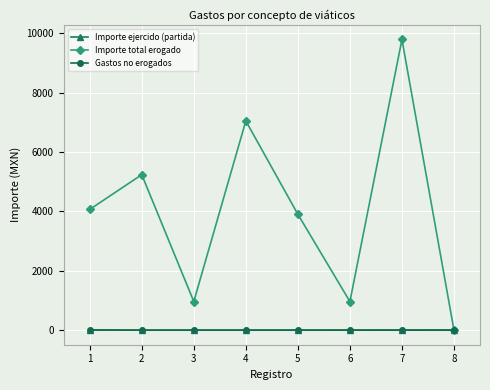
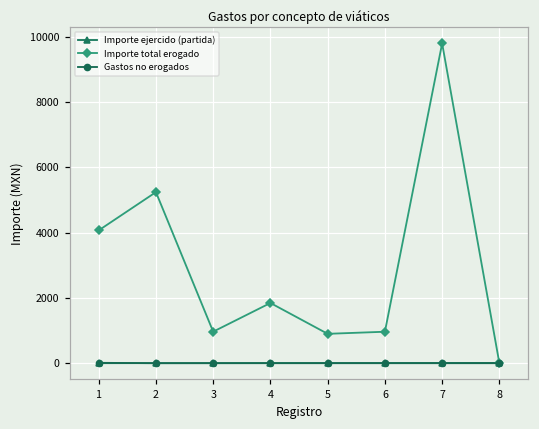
Importe total erogado, 4: 7100 -> 1800
Importe total erogado, 5: 3900 -> 900
